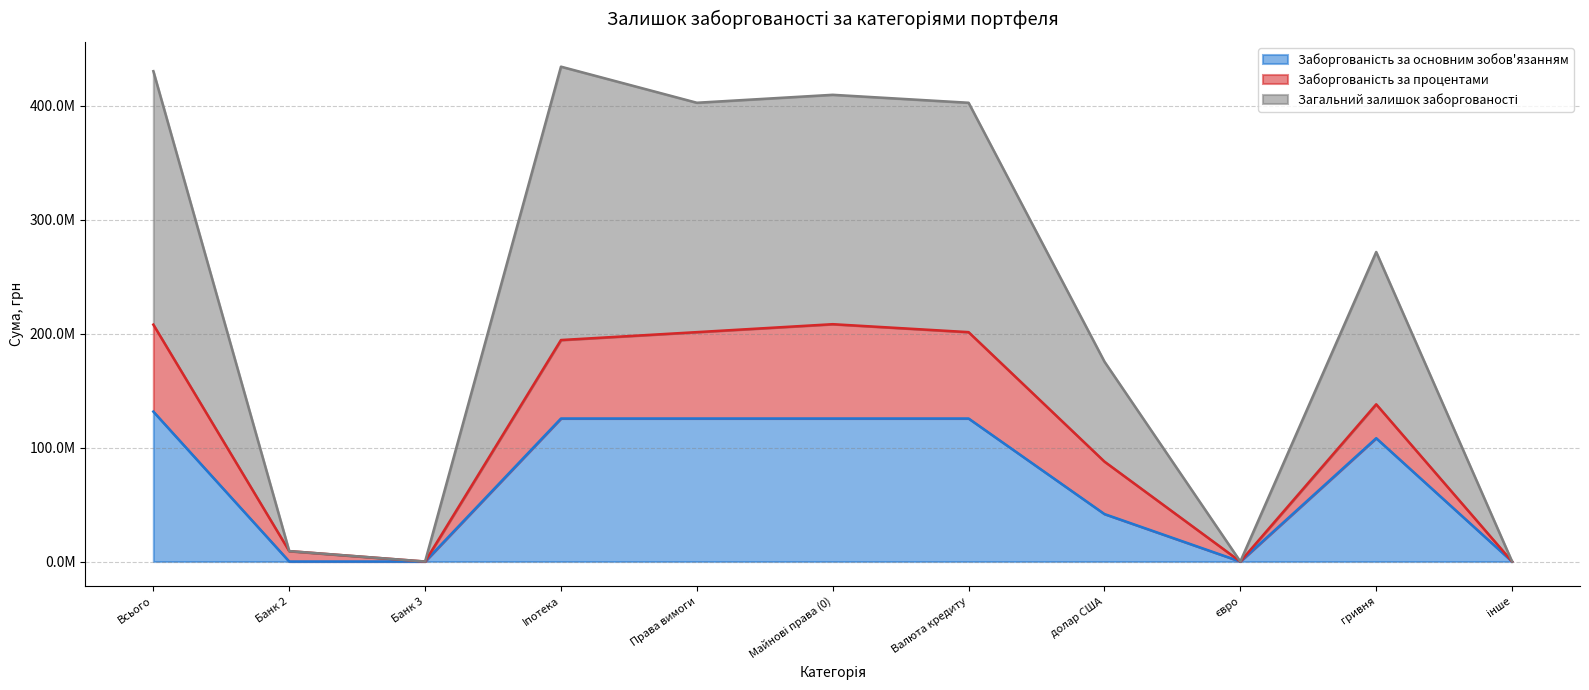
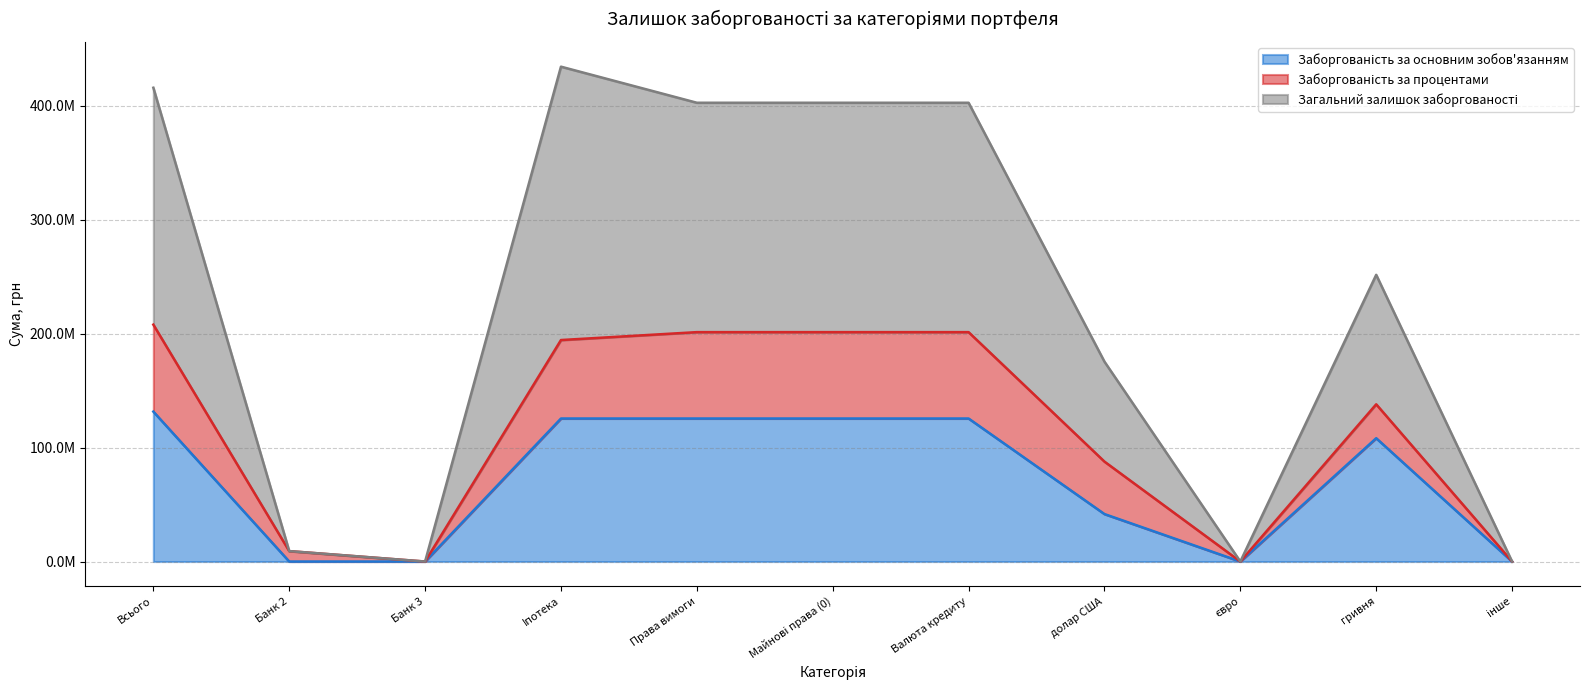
Загальний залишок заборгованості, Всього: 222000000 -> 208000000
Заборгованість за процентами, Майнові права (0): 83000000 -> 76000000
Загальний залишок заборгованості, гривня: 134000000 -> 114000000
